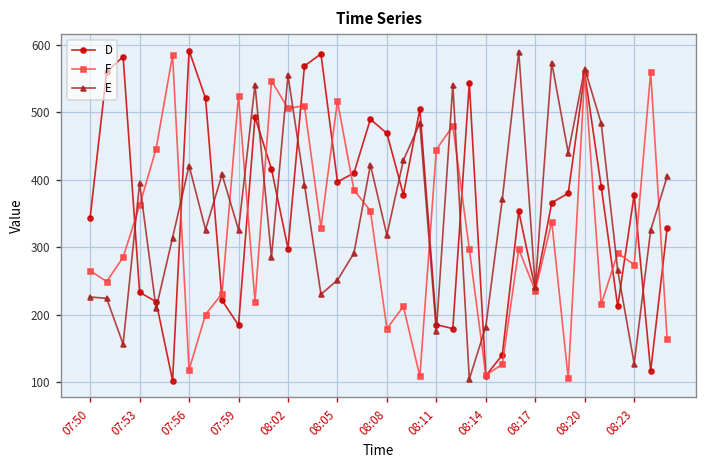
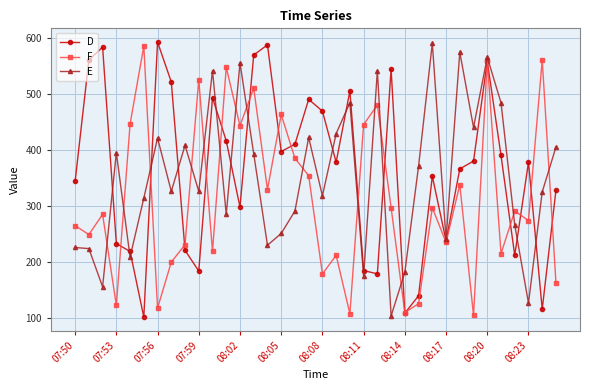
F, 07:53: 360 -> 120
F, 08:02: 510 -> 440
F, 08:05: 520 -> 460
